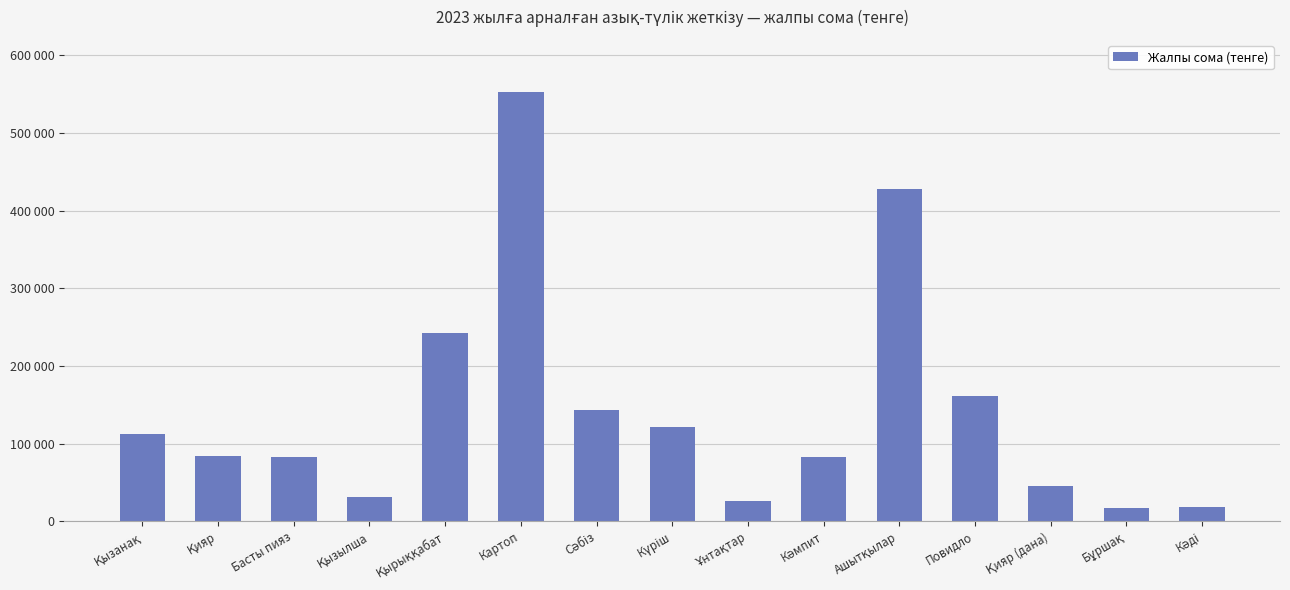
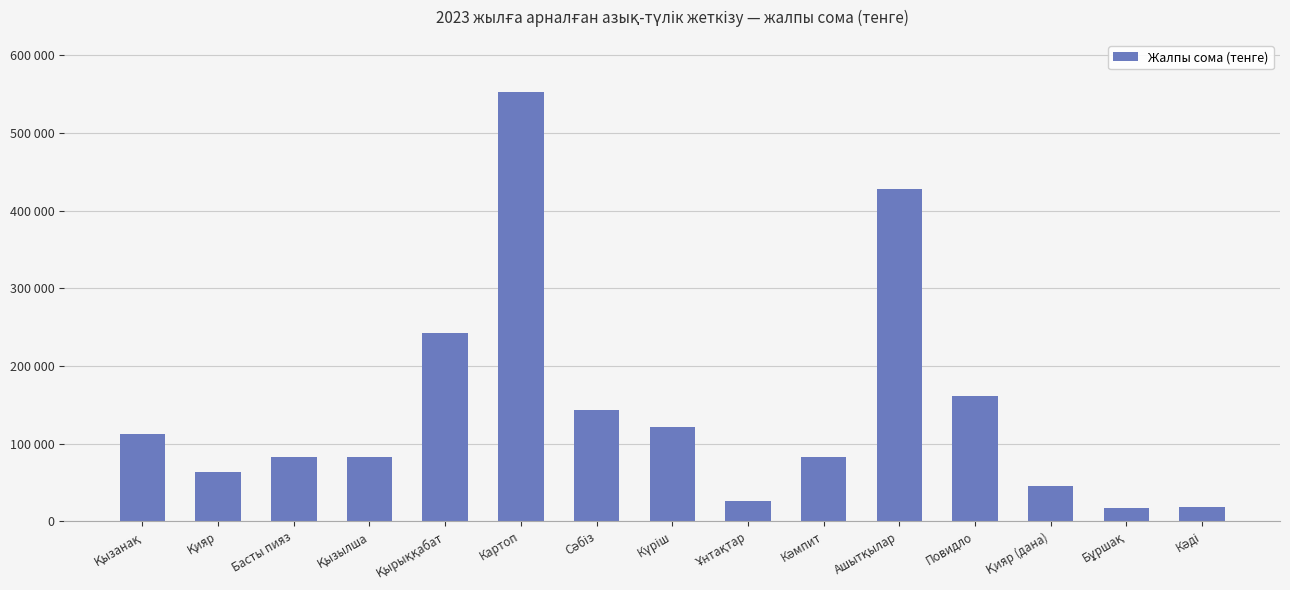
Қияр: 80000 -> 60000
Қызылша: 30000 -> 80000
